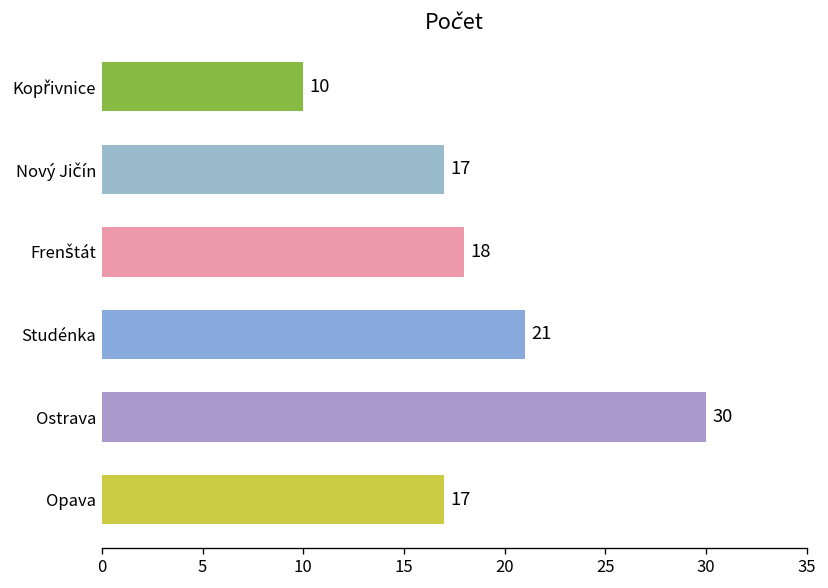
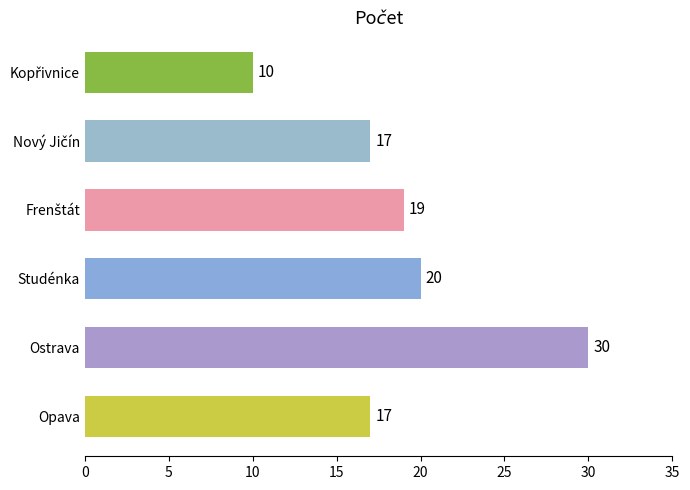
Frenštát: 18 -> 19
Studénka: 21 -> 20
